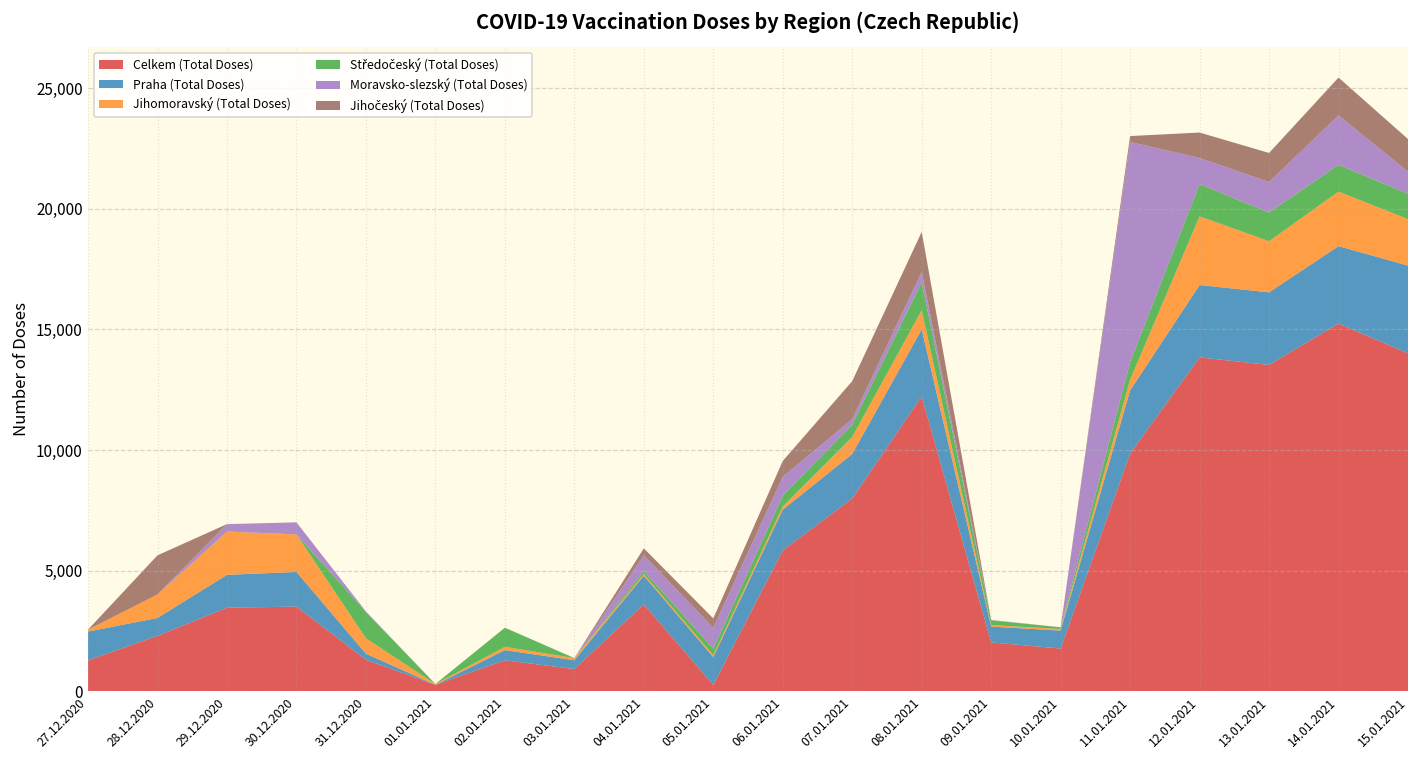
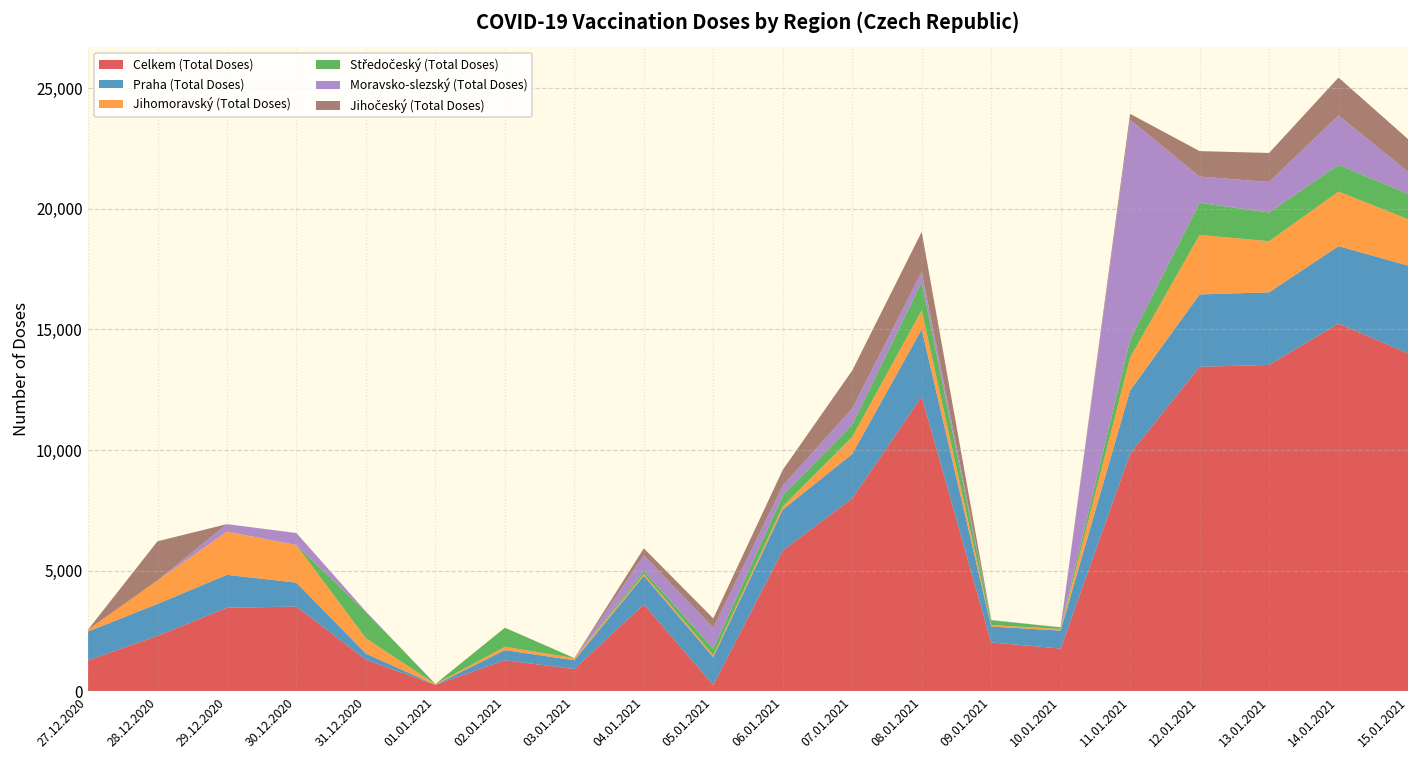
Praha (Total Doses), 28.12.2020: 700 -> 1,300
Praha (Total Doses), 30.12.2020: 1,400 -> 1,000
Moravsko-slezský (Total Doses), 06.01.2021: 800 -> 400
Moravsko-slezský (Total Doses), 07.01.2021: 200 -> 700
Jihomoravský (Total Doses), 11.01.2021: 400 -> 1,400
Celkem (Total Doses), 12.01.2021: 13,800 -> 13,400
Jihomoravský (Total Doses), 12.01.2021: 2,800 -> 2,500
